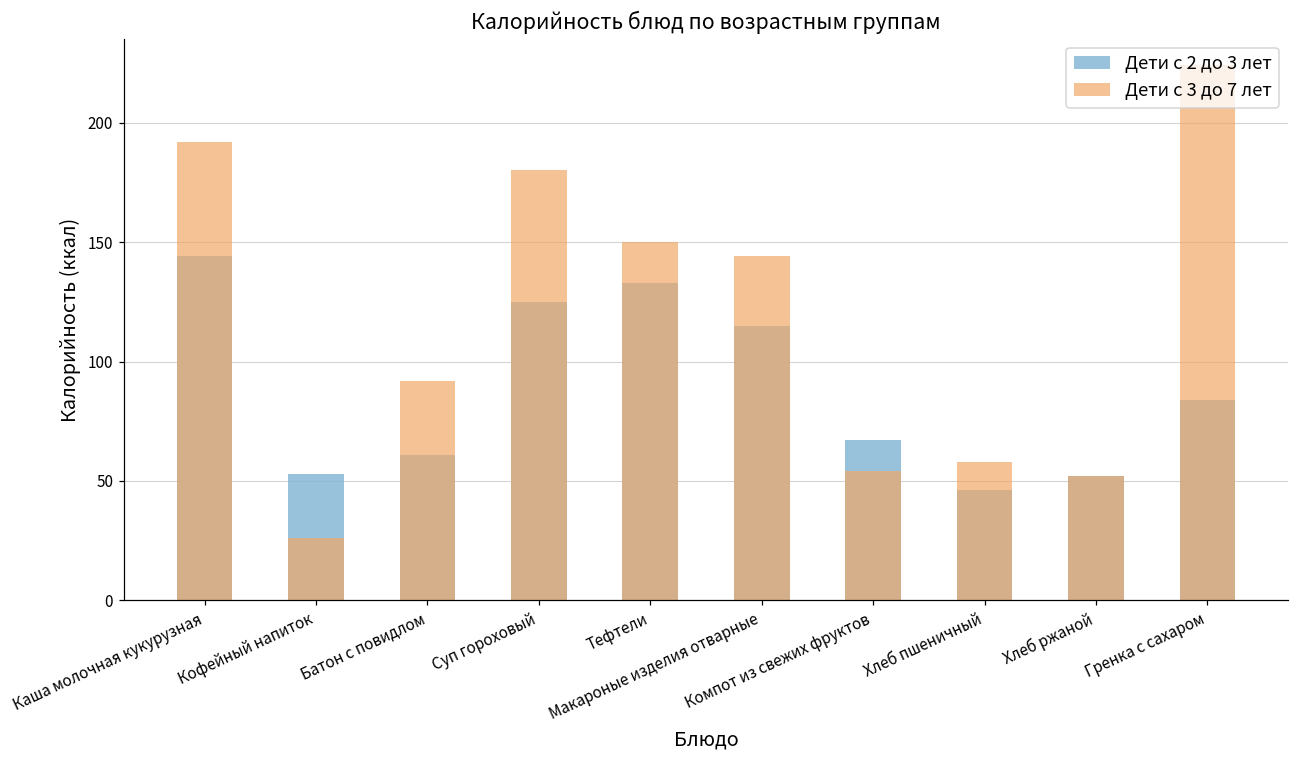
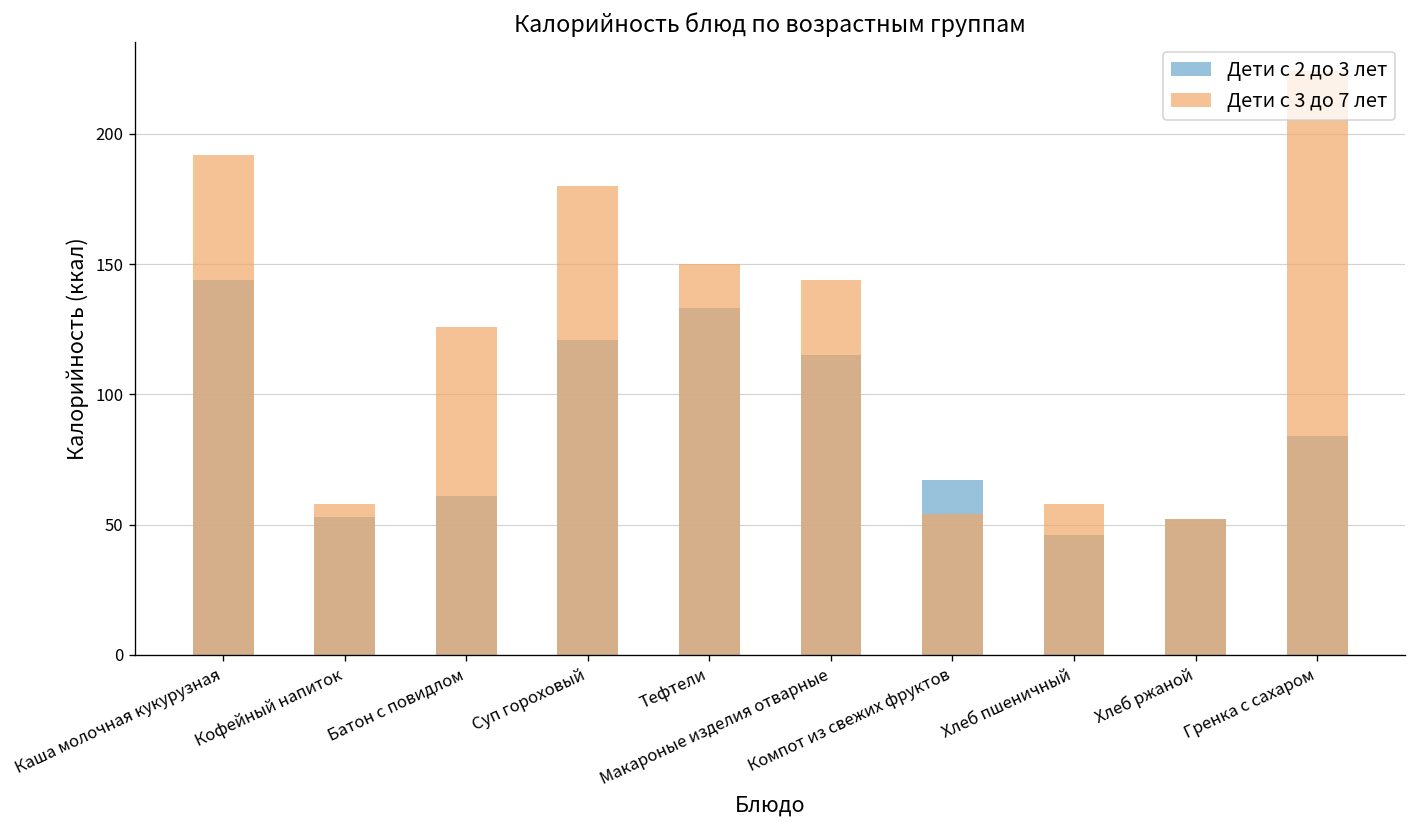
Дети с 3 до 7 лет, Кофейный напиток: 26 -> 58
Дети с 3 до 7 лет, Батон с повидлом: 92 -> 126
Дети с 2 до 3 лет, Суп гороховый: 125 -> 121
